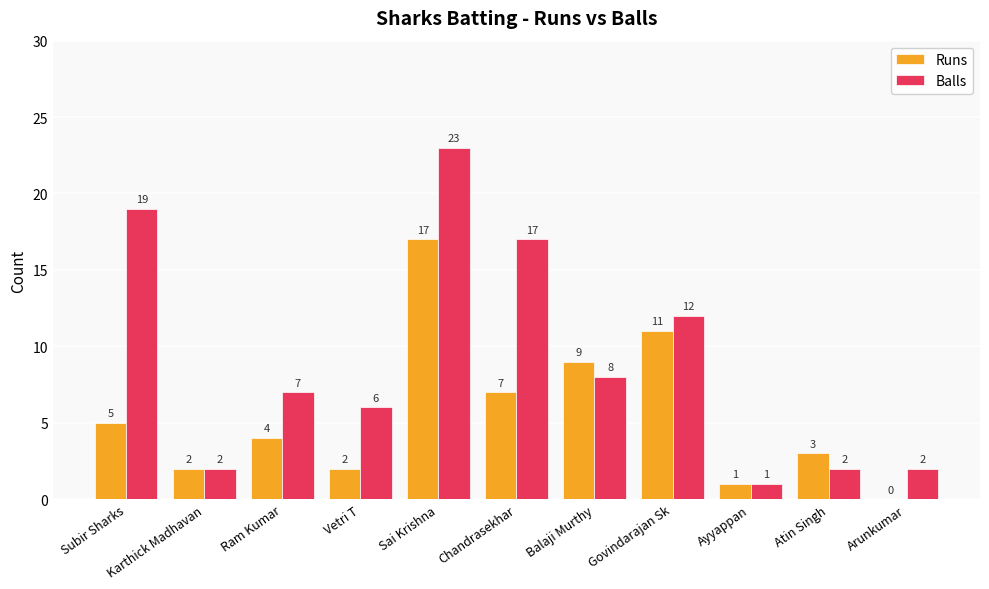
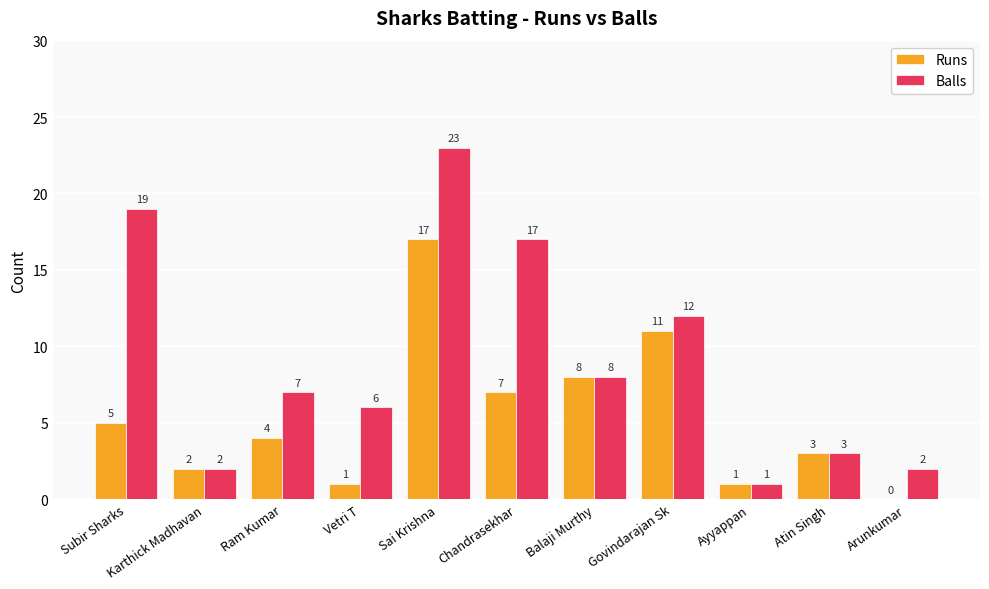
Runs, Vetri T: 2 -> 1
Runs, Balaji Murthy: 9 -> 8
Balls, Atin Singh: 2 -> 3
